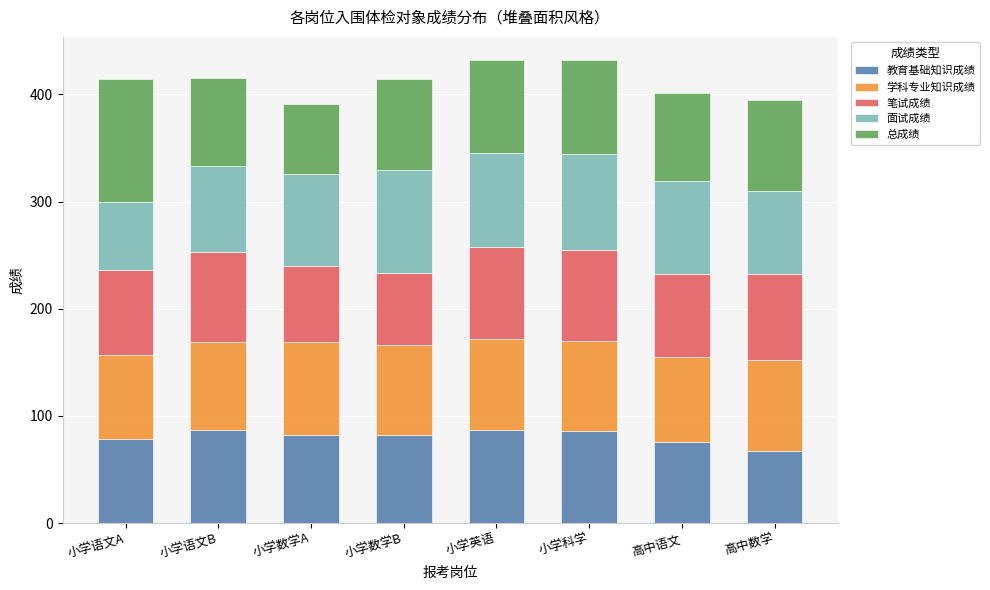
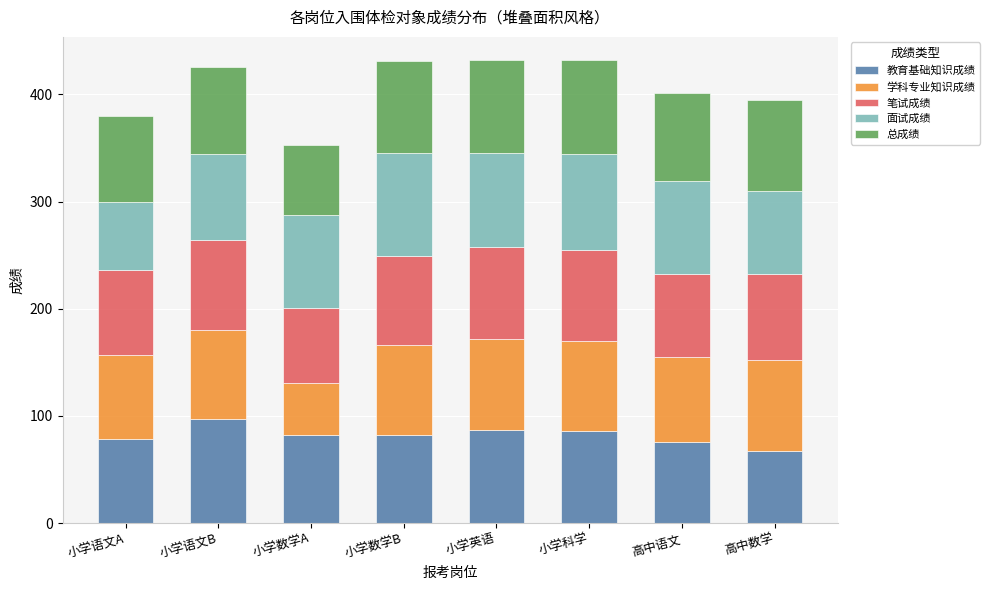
总成绩, 小学语文A: 114 -> 80
教育基础知识成绩, 小学语文B: 87 -> 97
学科专业知识成绩, 小学数学A: 87 -> 48
笔试成绩, 小学数学B: 67 -> 83
